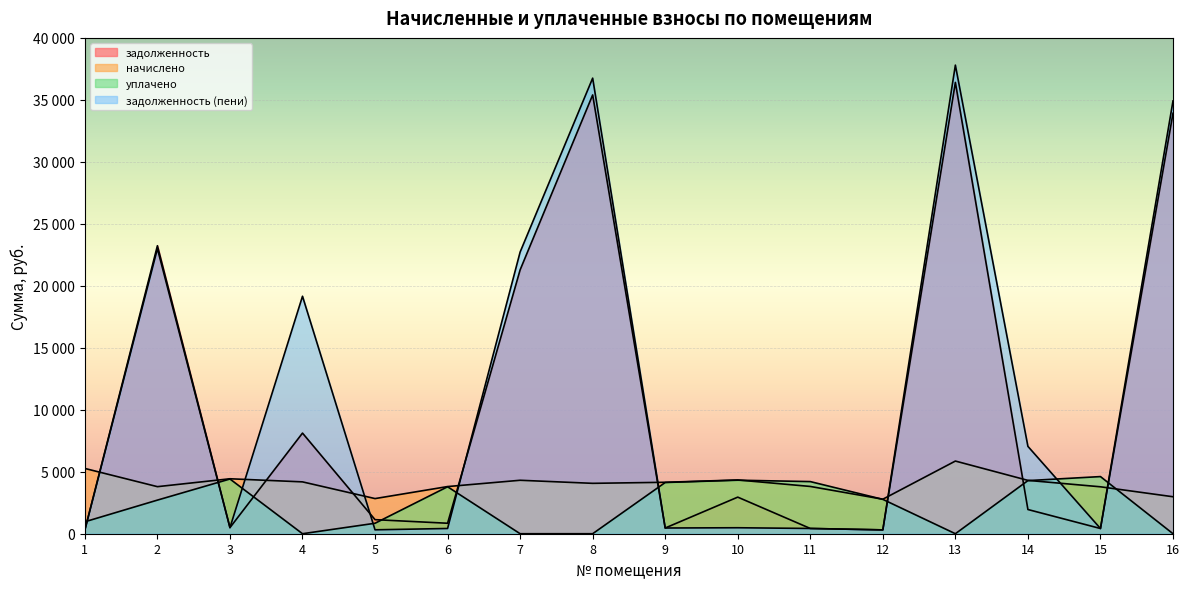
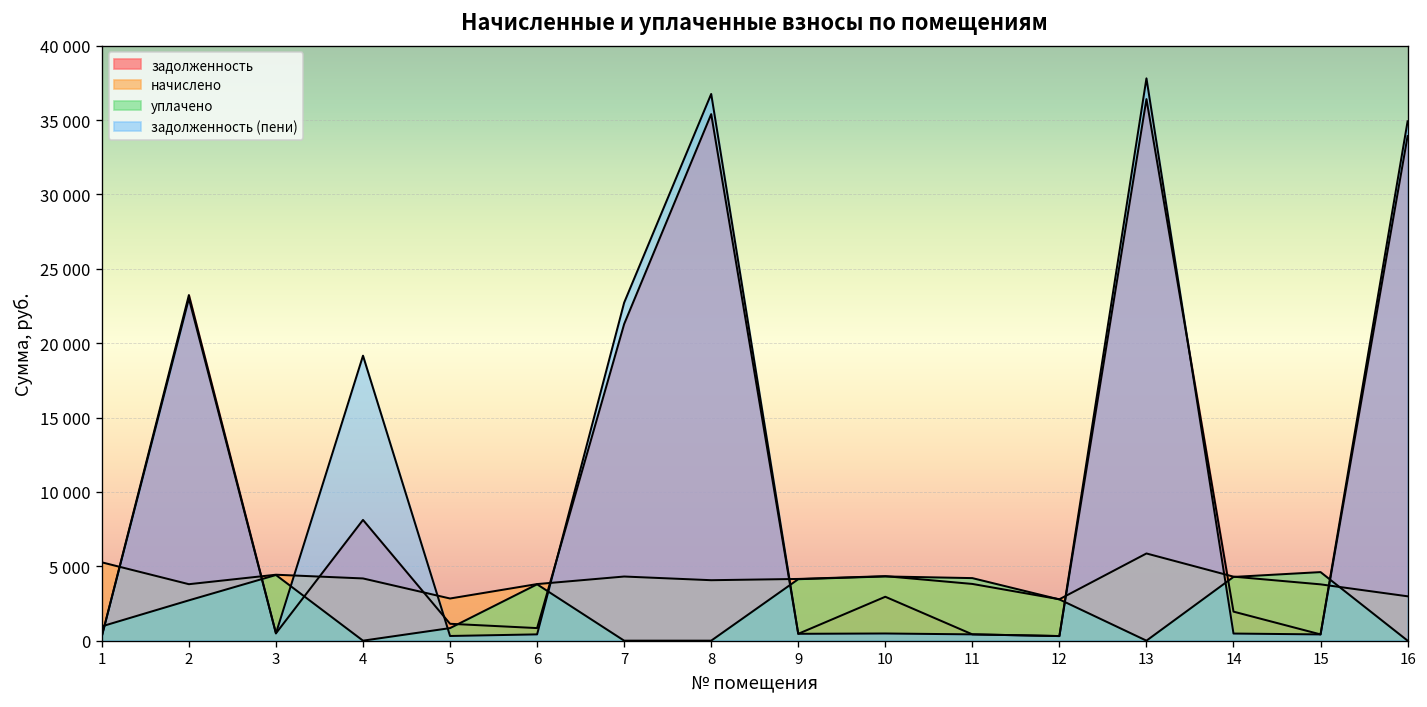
задолженность (пени), 14: 7000 -> 500
